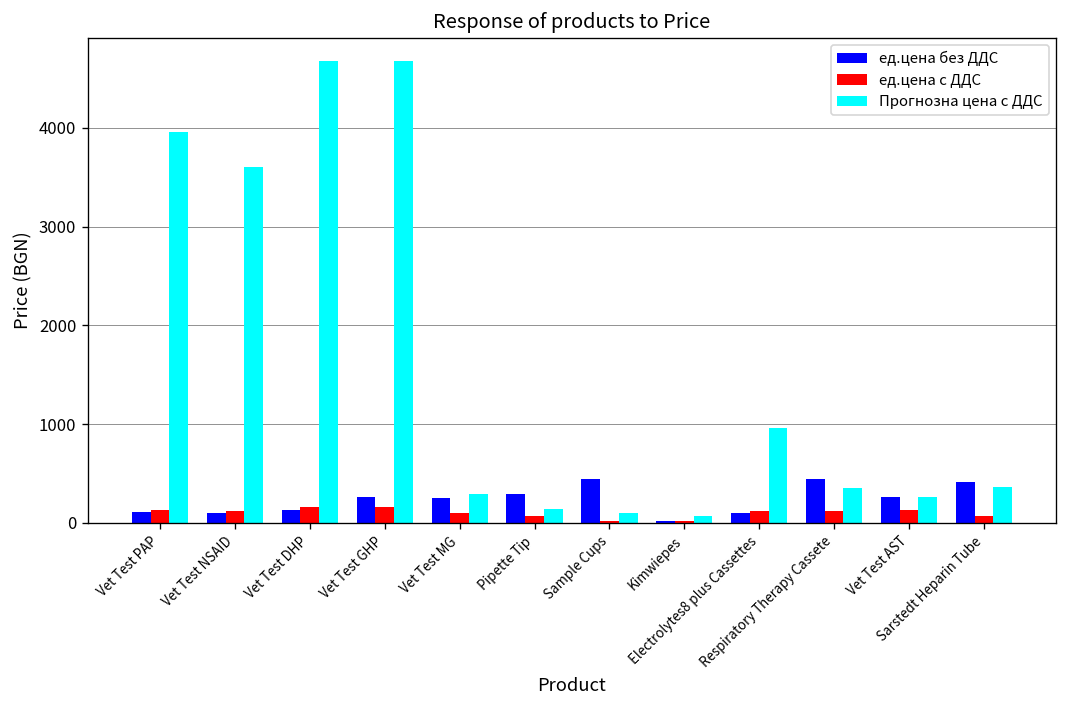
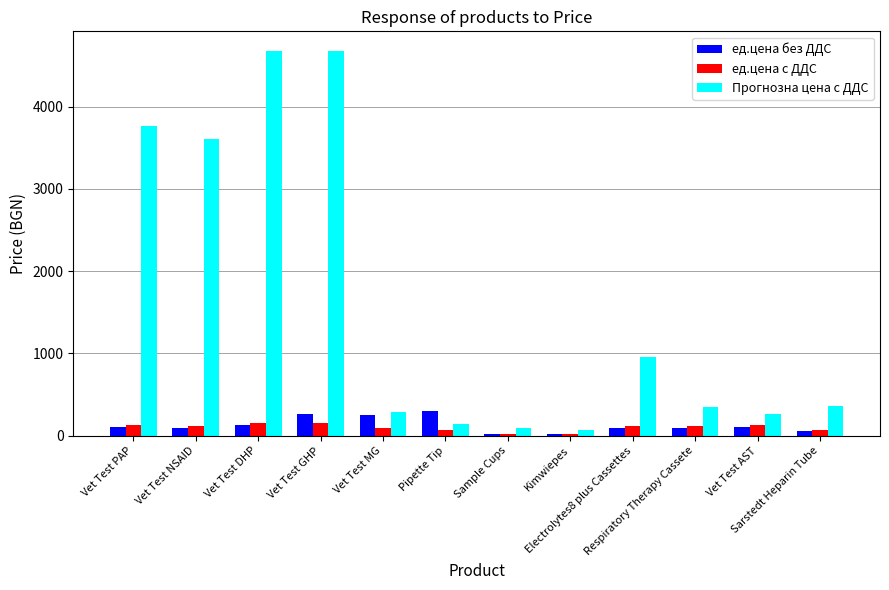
Прогнозна цена с ДДС, Vet Test PAP: 4000 -> 3800
ед.цена без ДДС, Sample Cups: 400 -> 0
ед.цена без ДДС, Respiratory Therapy Cassete: 400 -> 100
ед.цена без ДДС, Vet Test AST: 300 -> 100
ед.цена без ДДС, Sarstedt Heparin Tube: 400 -> 100
